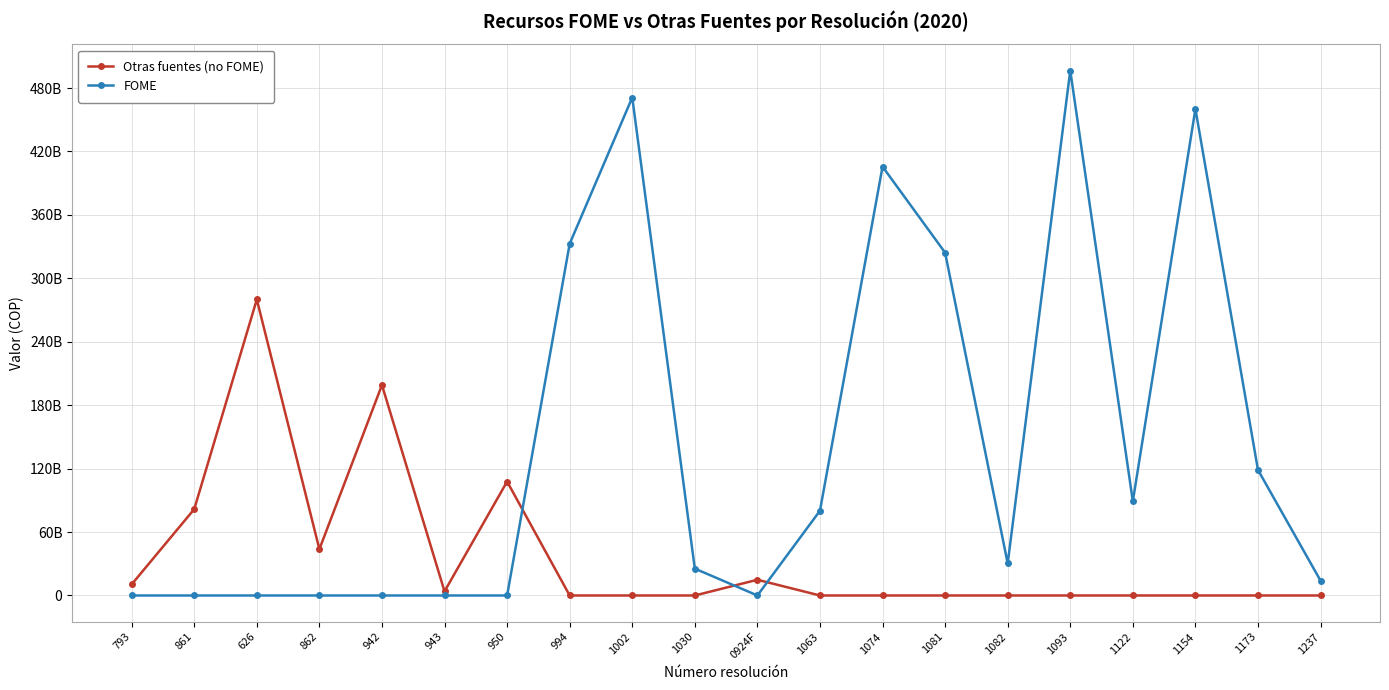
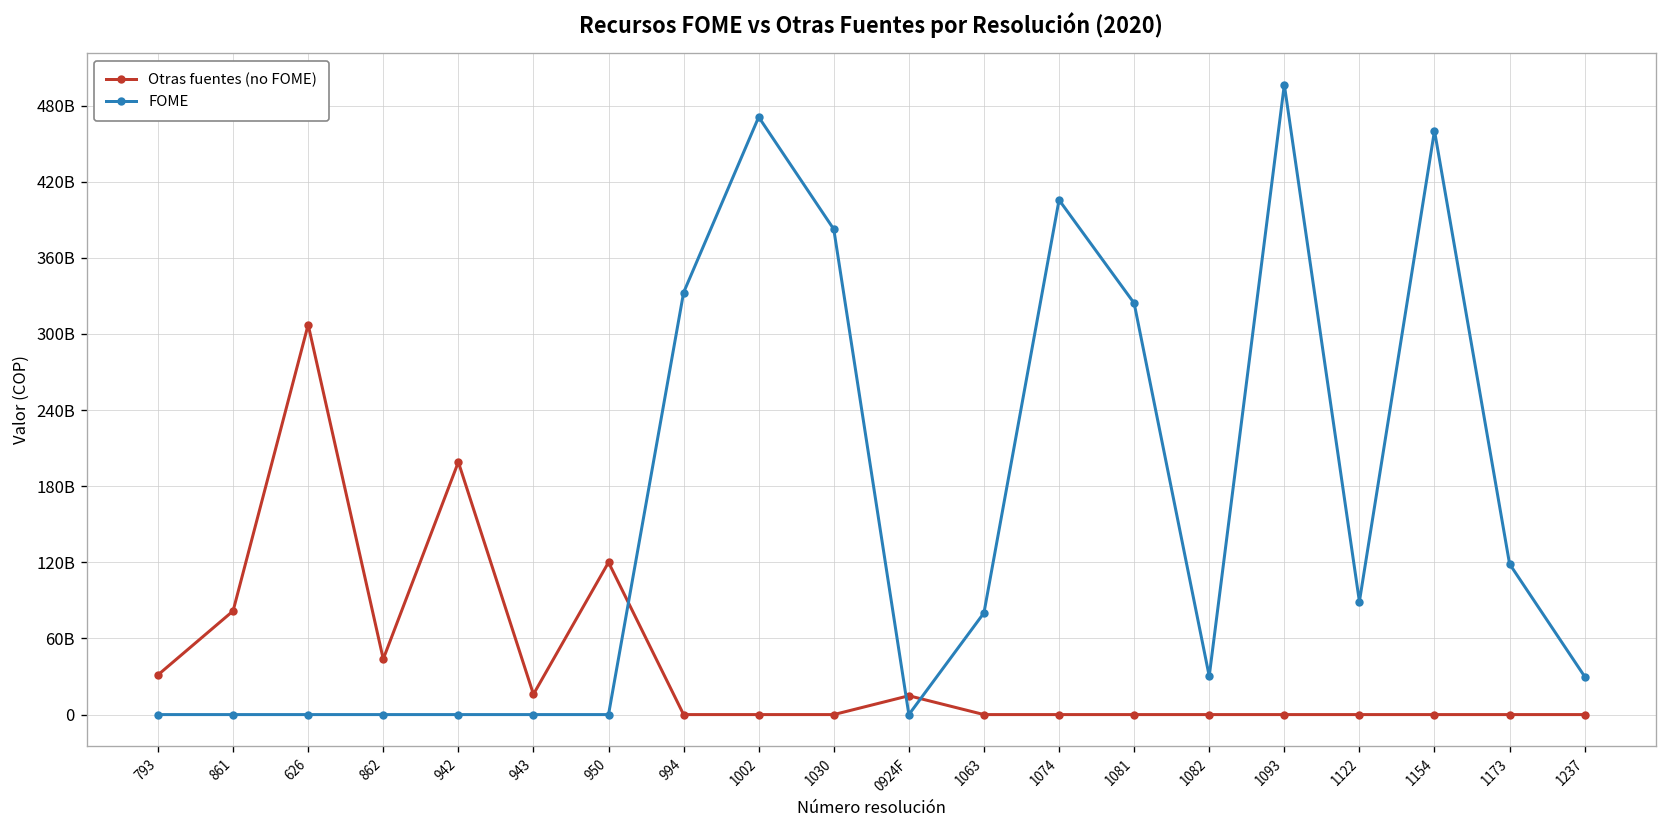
Otras fuentes (no FOME), 793: 11000000000 -> 31000000000
Otras fuentes (no FOME), 626: 280000000000 -> 307000000000
Otras fuentes (no FOME), 943: 4000000000 -> 16000000000
Otras fuentes (no FOME), 950: 108000000000 -> 120000000000
FOME, 1030: 25000000000 -> 383000000000
FOME, 1237: 14000000000 -> 30000000000
